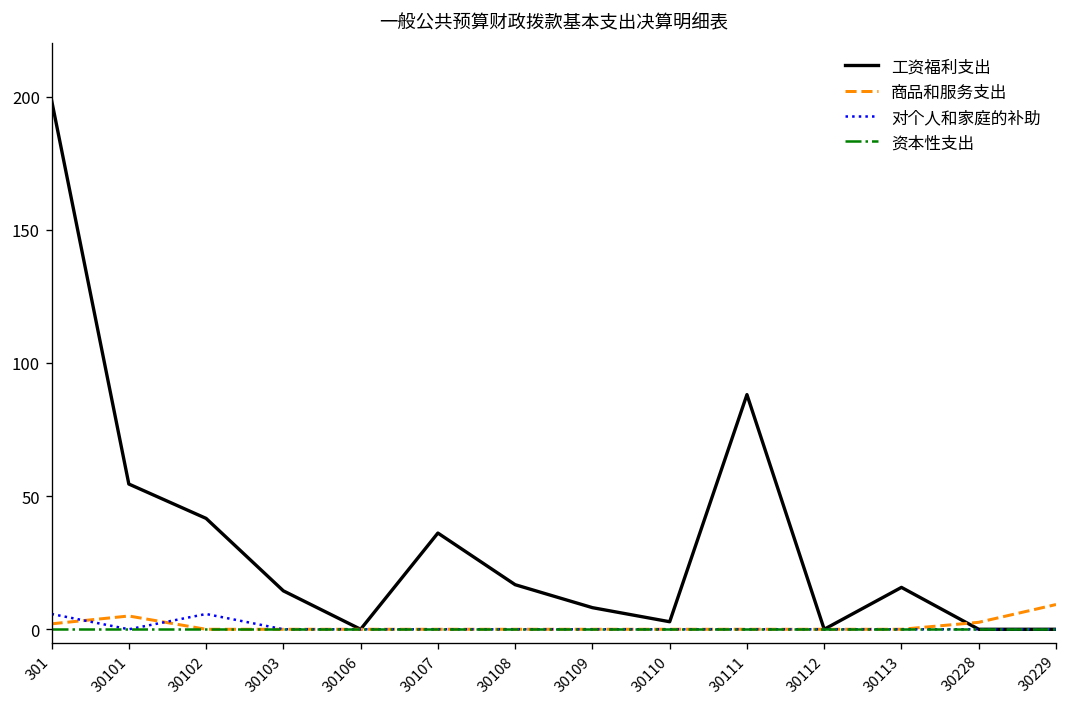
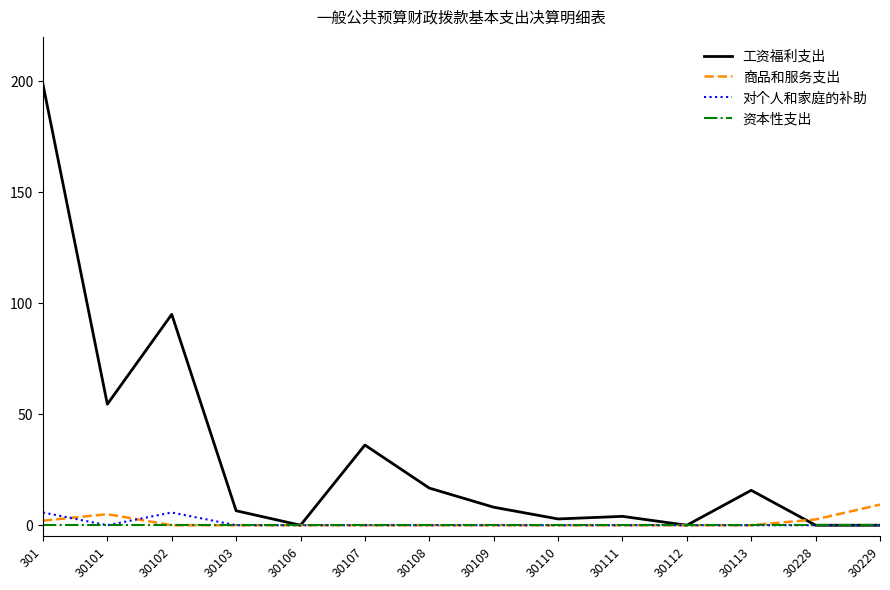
工资福利支出, 30102: 42 -> 95
工资福利支出, 30103: 14 -> 7
工资福利支出, 30111: 88 -> 4
